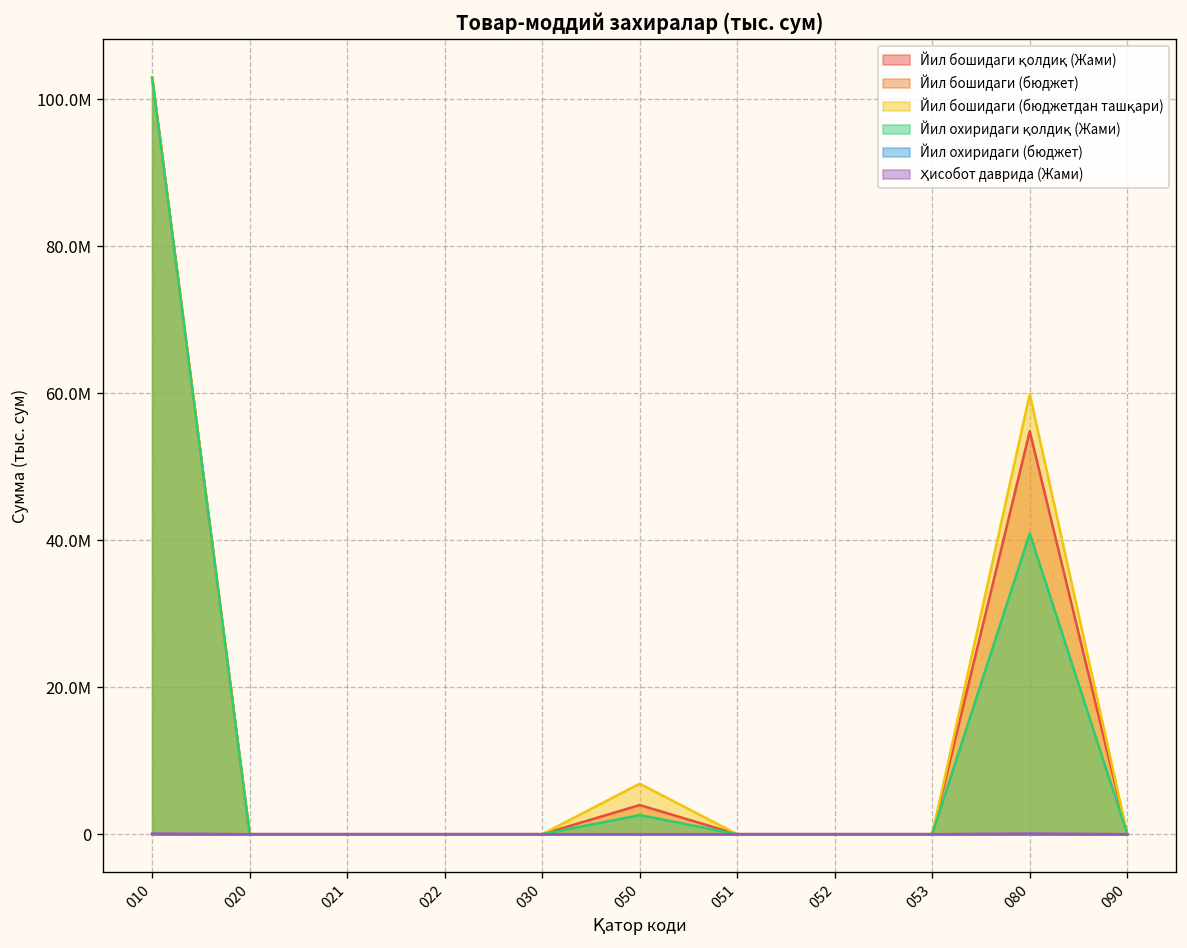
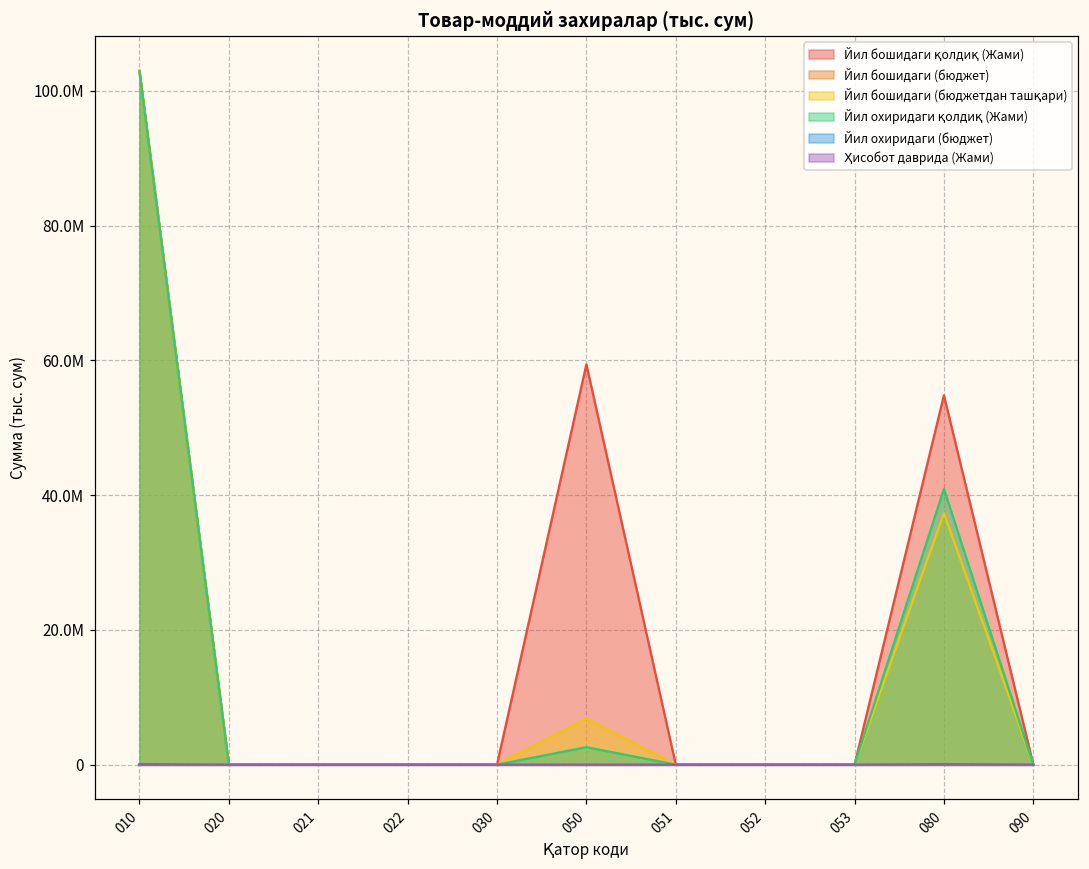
Йил бошидаги қолдиқ (Жами), 050: 4000000 -> 59000000
Йил бошидаги (бюджетдан ташқари), 080: 60000000 -> 37000000
